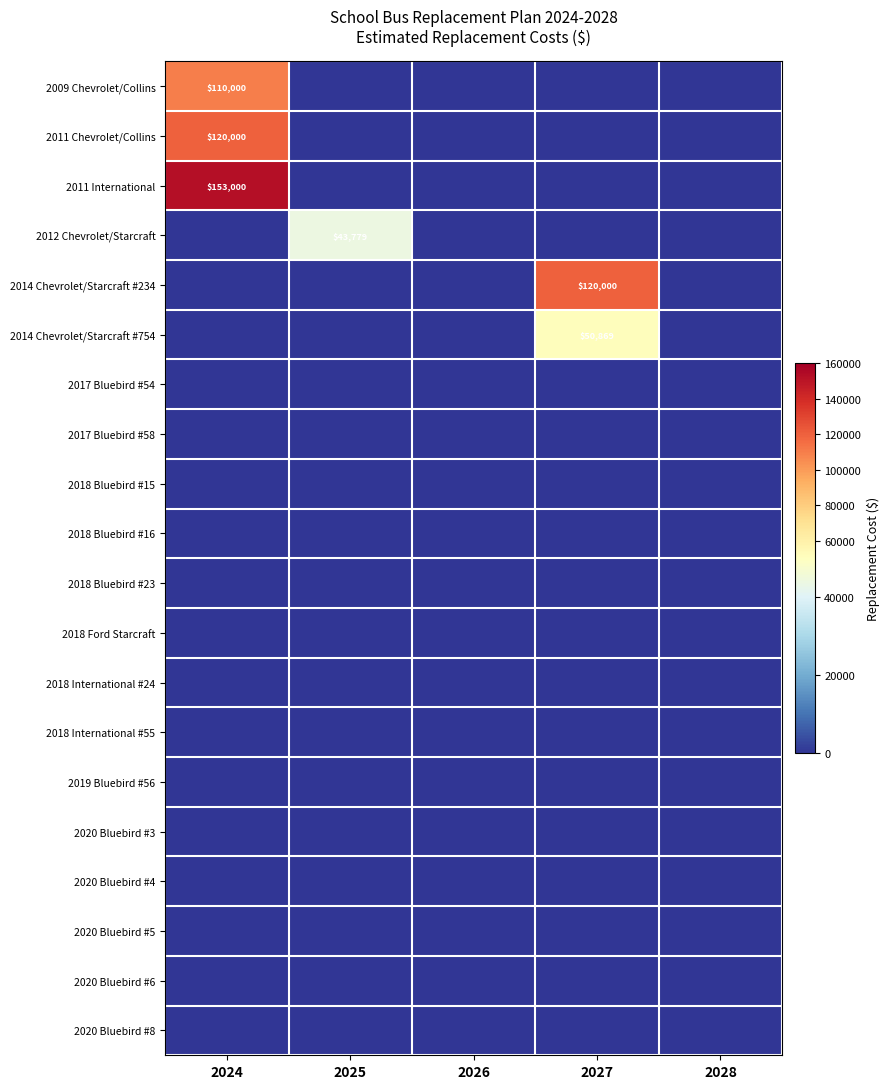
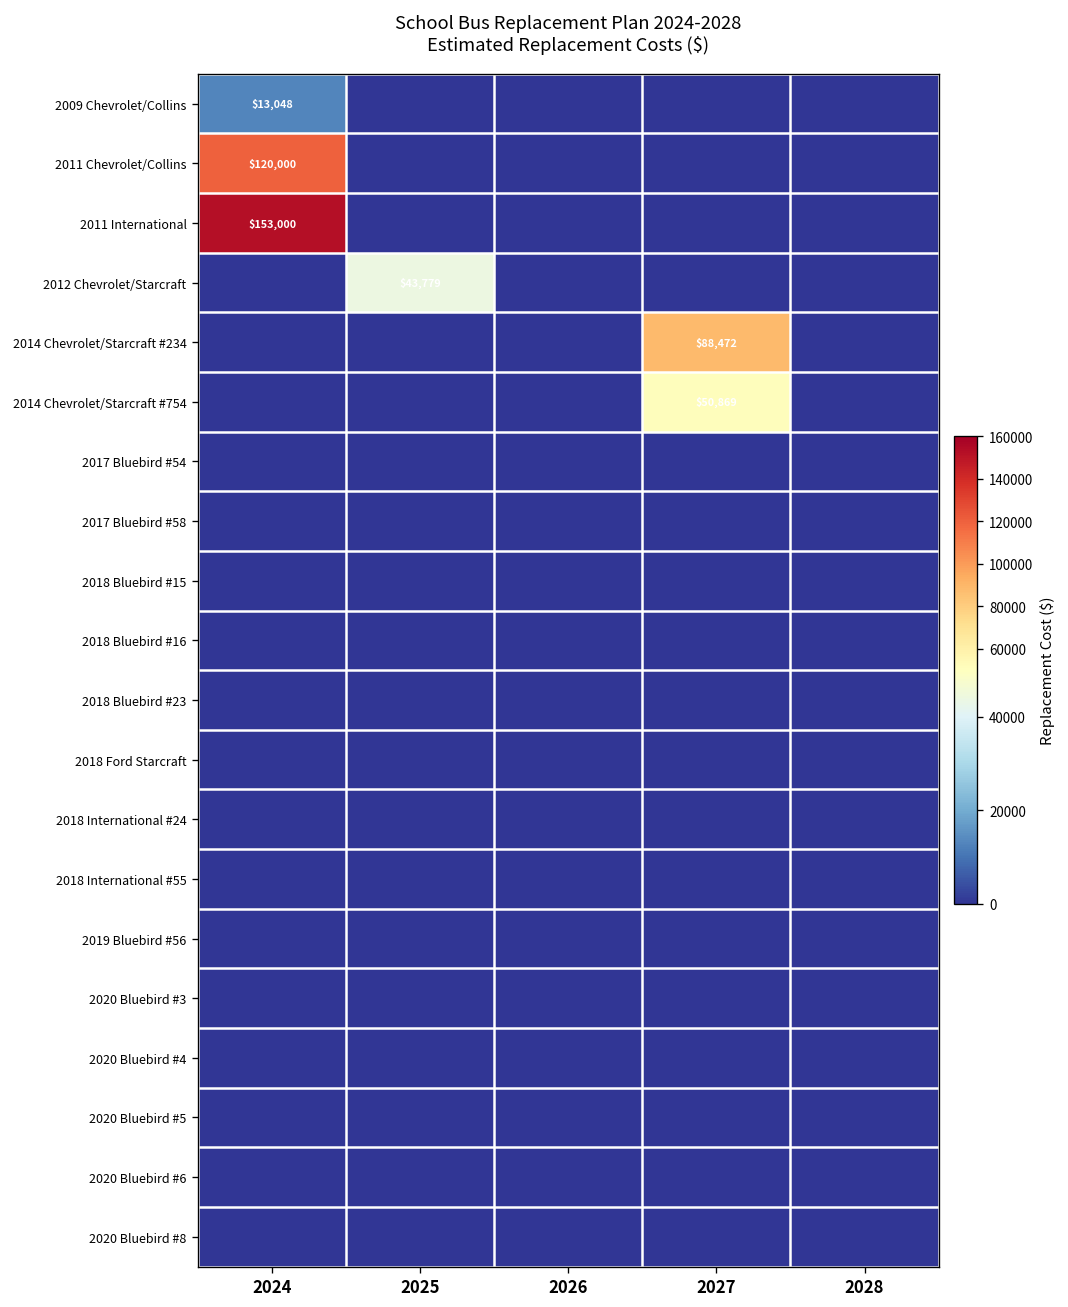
2009 Chevrolet/Collins, 2024: $110,000 -> $13,048
2014 Chevrolet/Starcraft #234, 2027: $120,000 -> $88,472
